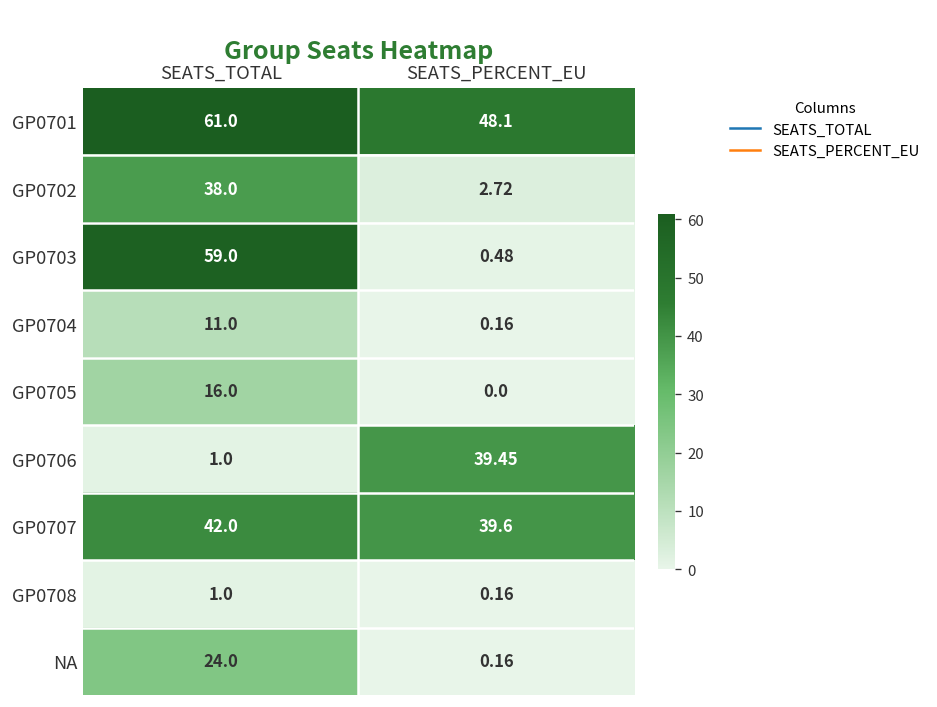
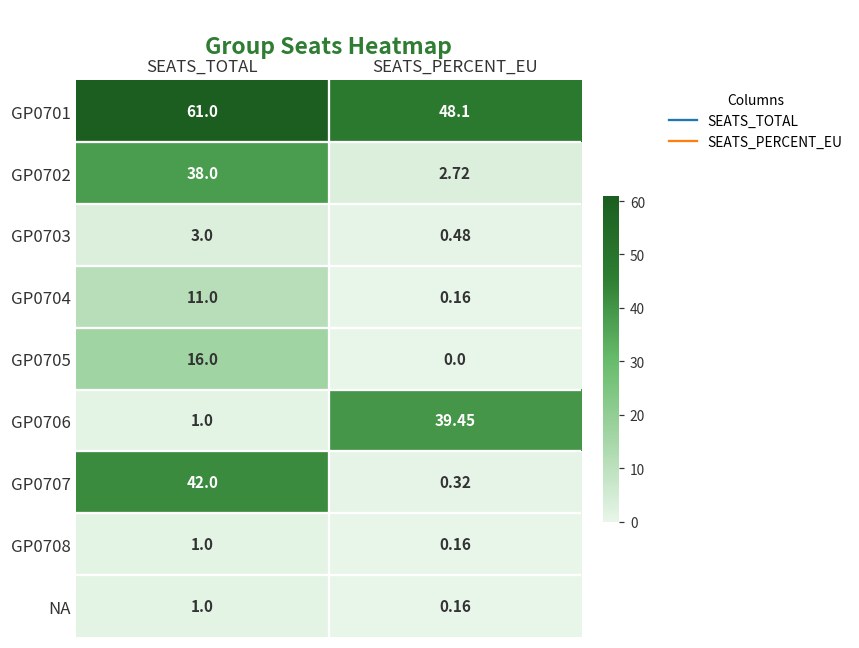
GP0703, SEATS_TOTAL: 59.0 -> 3.0
GP0707, SEATS_PERCENT_EU: 39.6 -> 0.32
NA, SEATS_TOTAL: 24.0 -> 1.0
